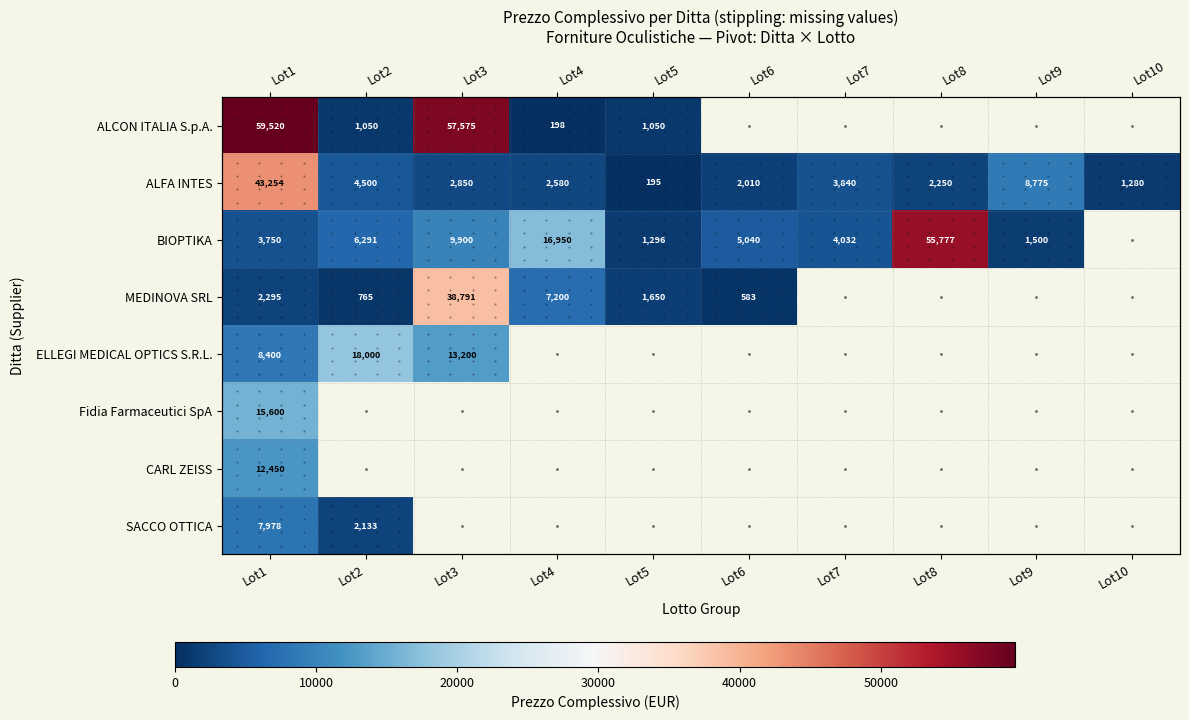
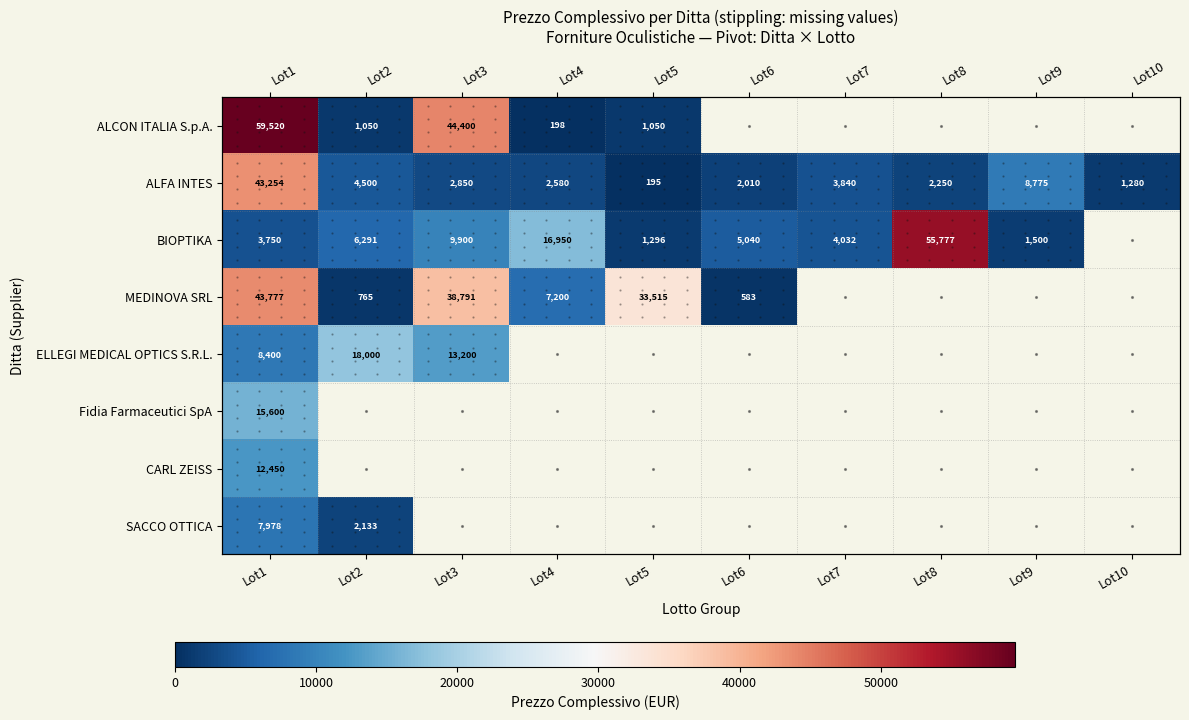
ALCON ITALIA S.p.A., Lot3: 57,575 -> 44,400
MEDINOVA SRL, Lot1: 2,295 -> 43,777
MEDINOVA SRL, Lot5: 1,650 -> 33,515
